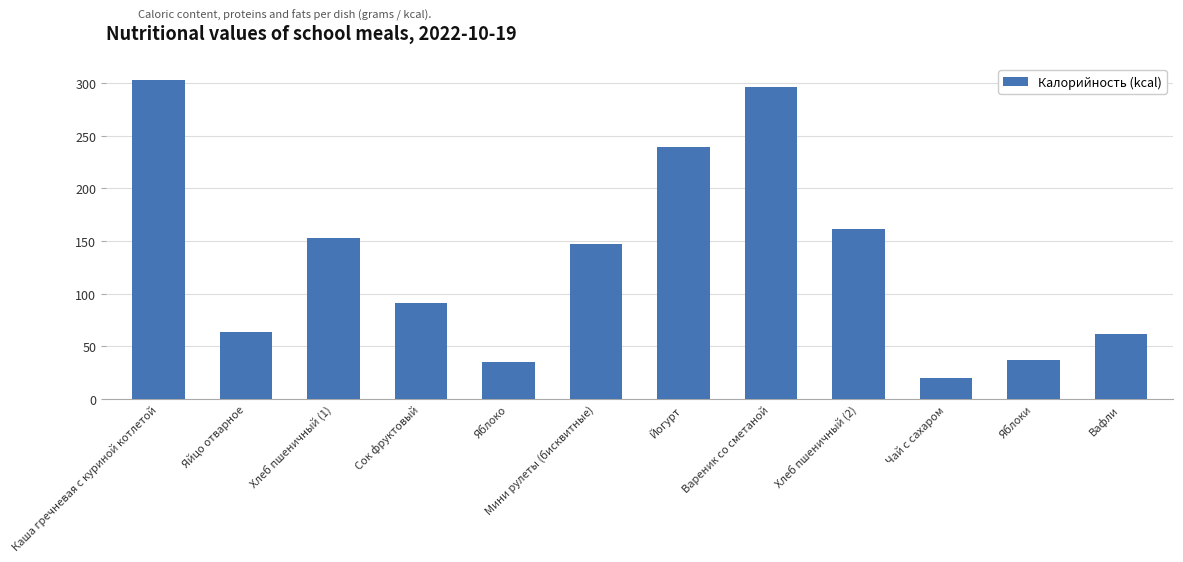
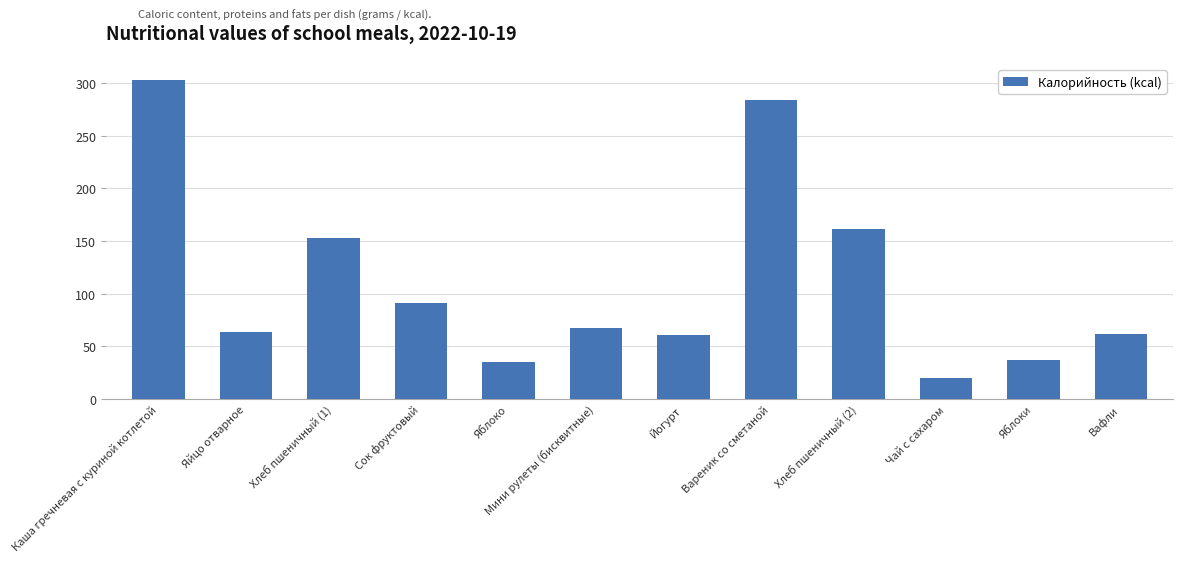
Мини рулеты (бисквитные): 147 -> 67
Йогурт: 240 -> 61
Вареник со сметаной: 296 -> 284
